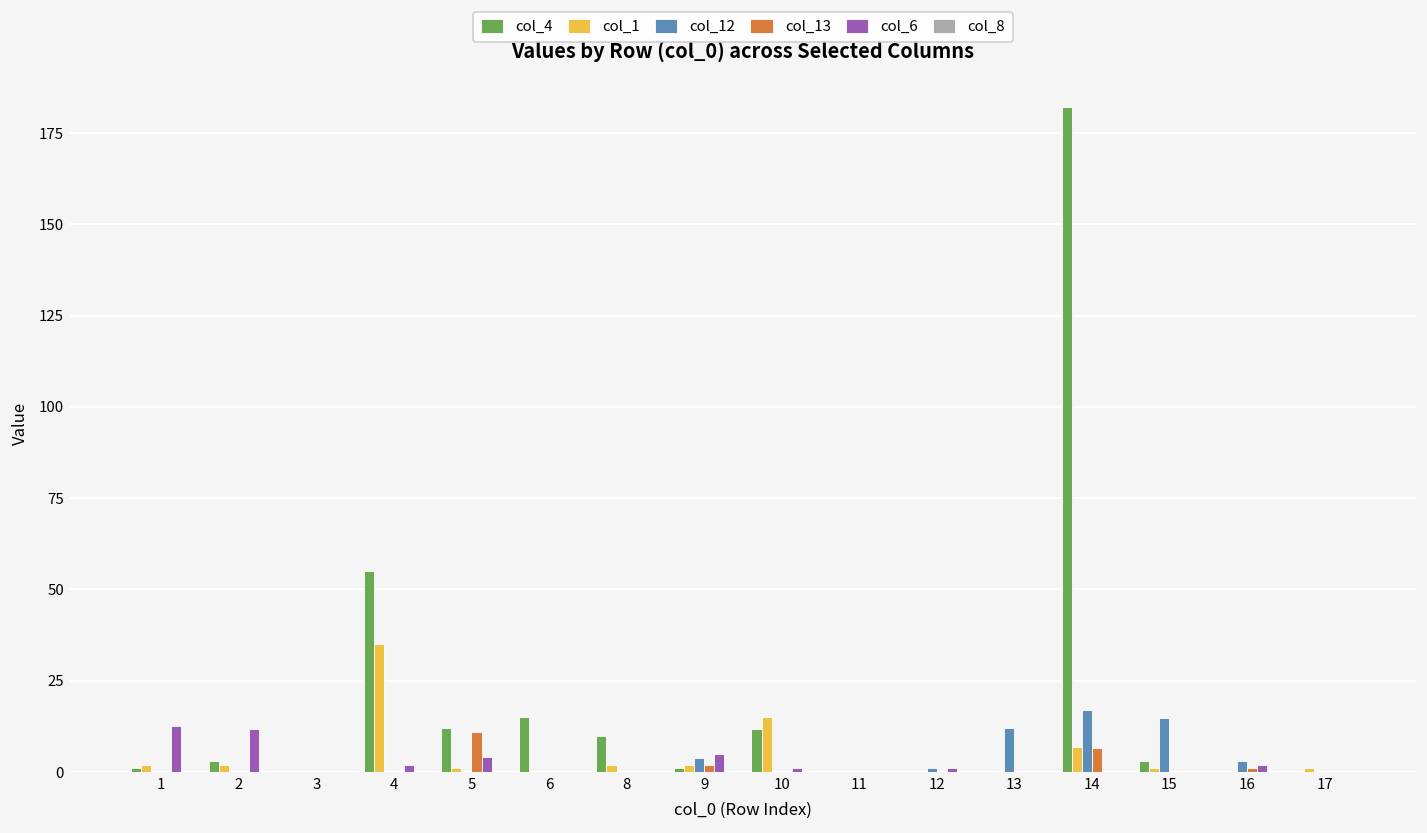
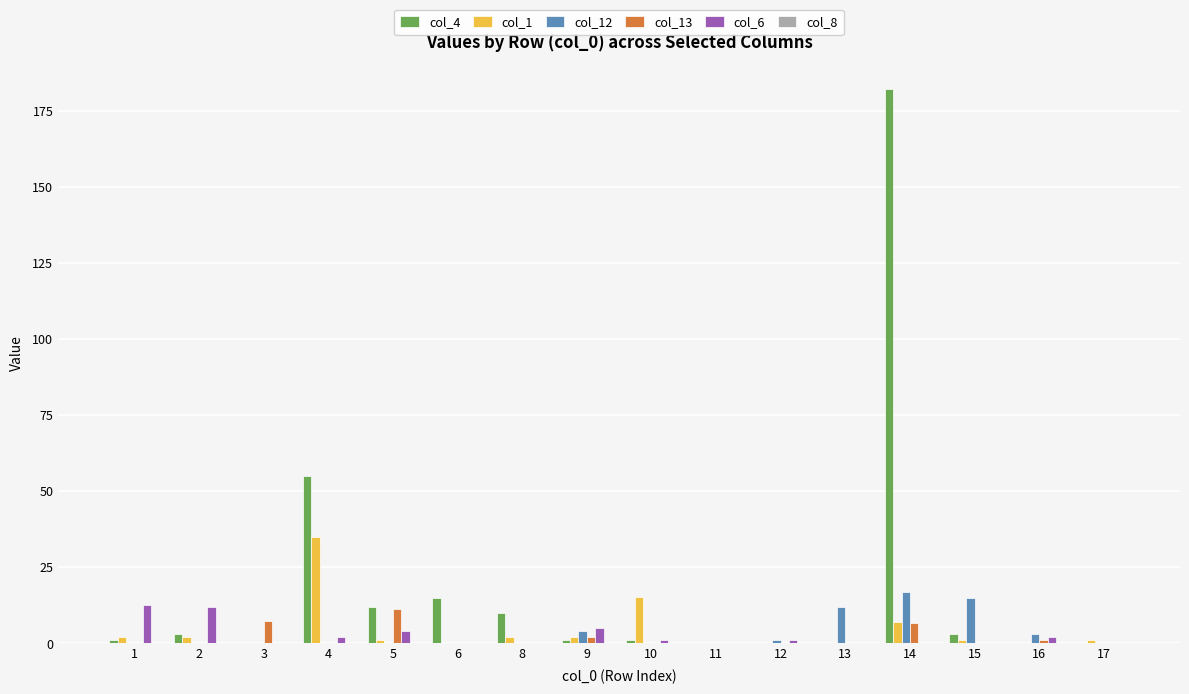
col_13, 3: 0 -> 7
col_4, 10: 12 -> 1
